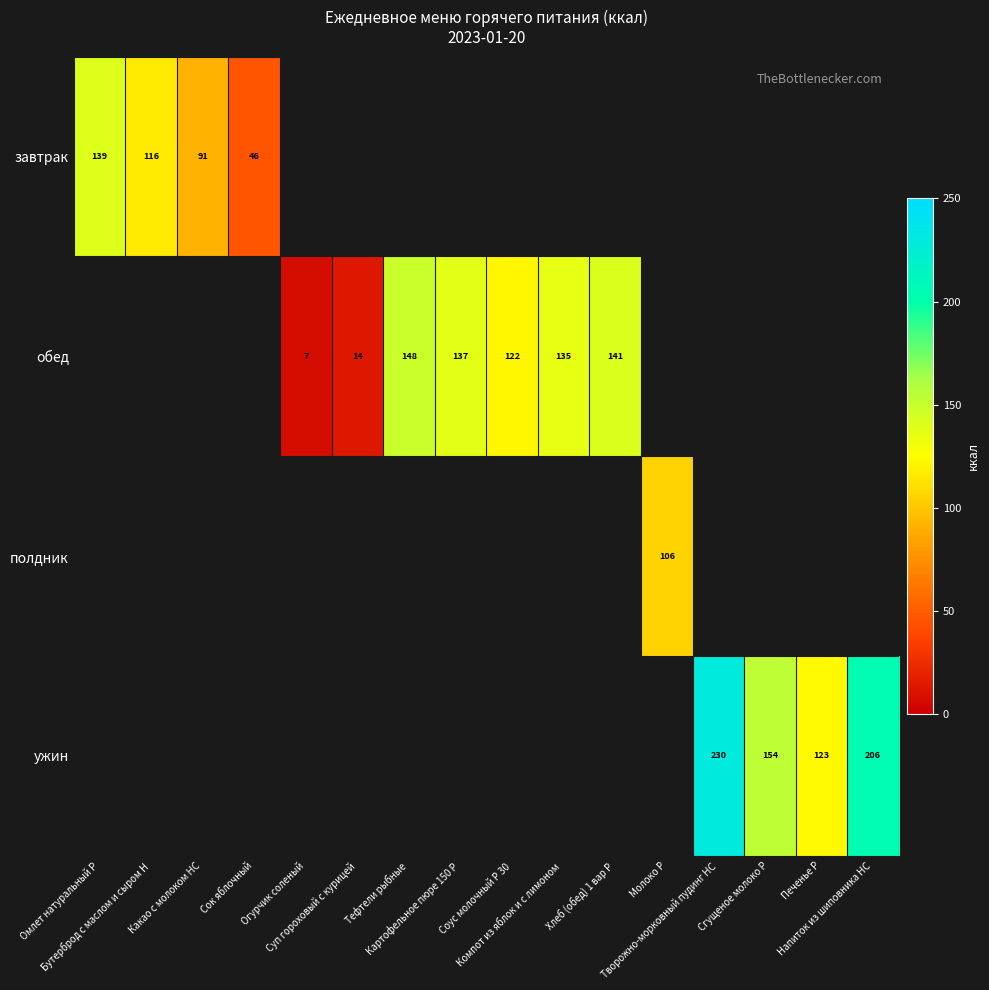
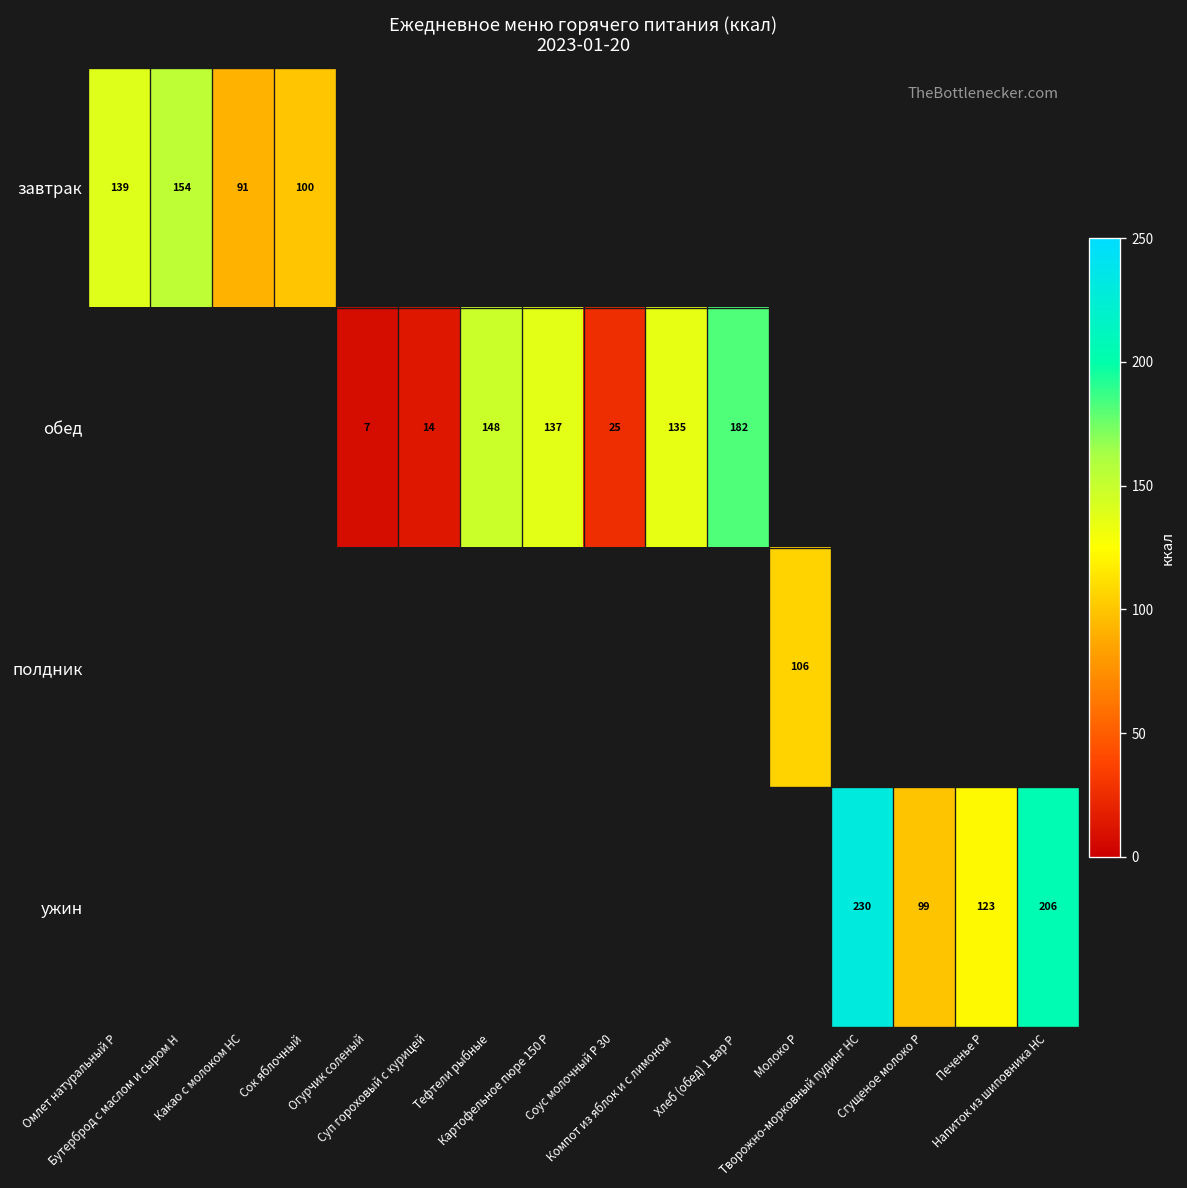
завтрак, Бутерброд с маслом и сыром Н: 116 -> 154
завтрак, Сок яблочный: 46 -> 100
обед, Соус молочный Р 30: 122 -> 25
обед, Хлеб (обед) 1 вар Р: 141 -> 182
ужин, Сгущеное молоко Р: 154 -> 99
